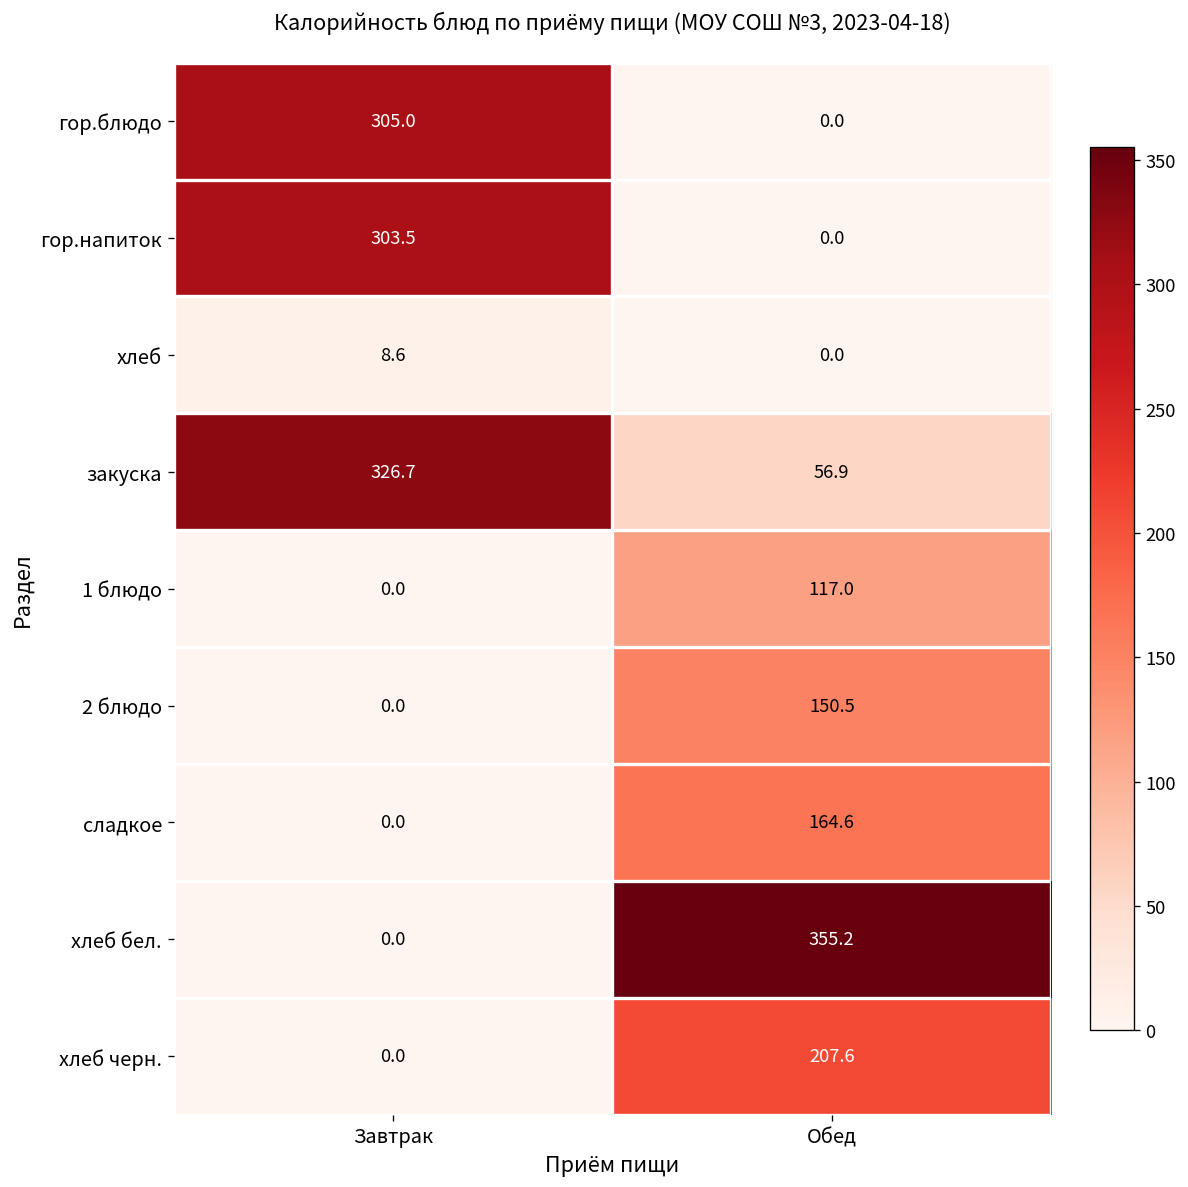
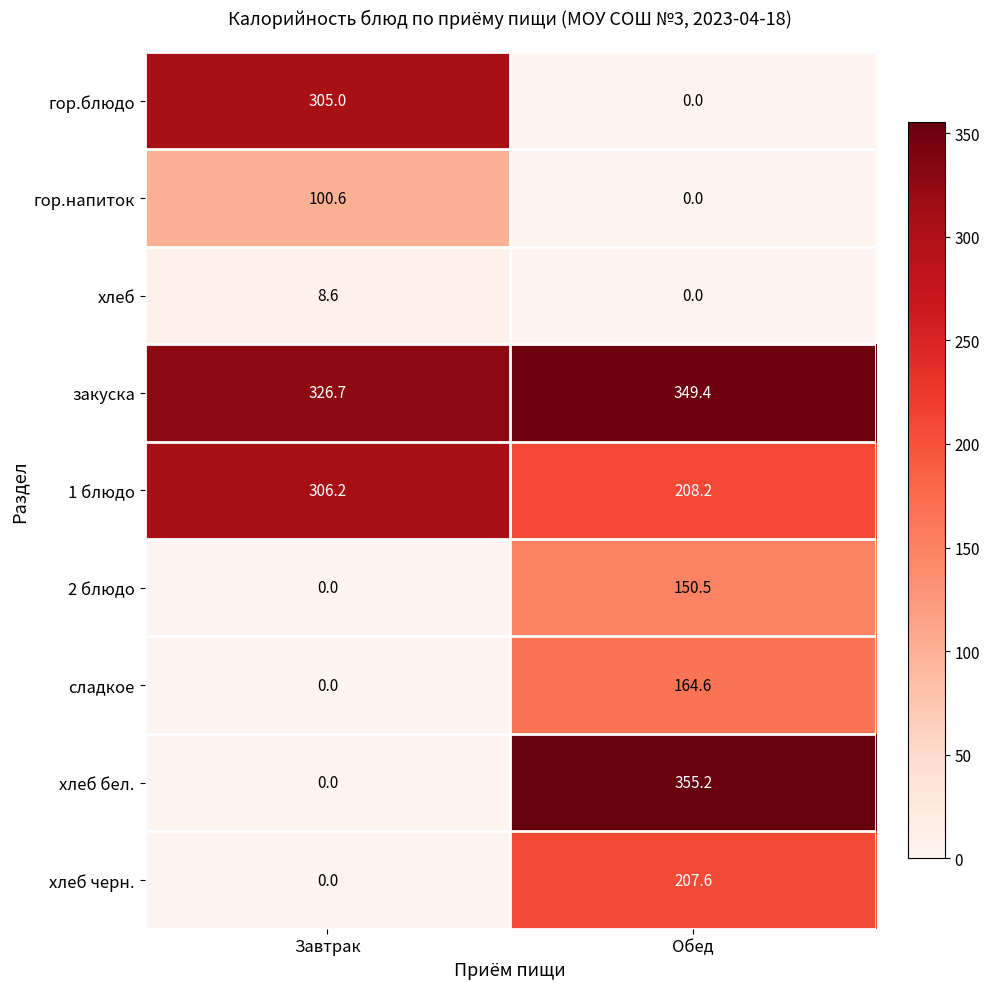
гор.напиток, Завтрак: 303.5 -> 100.6
закуска, Обед: 56.9 -> 349.4
1 блюдо, Завтрак: 0.0 -> 306.2
1 блюдо, Обед: 117.0 -> 208.2
